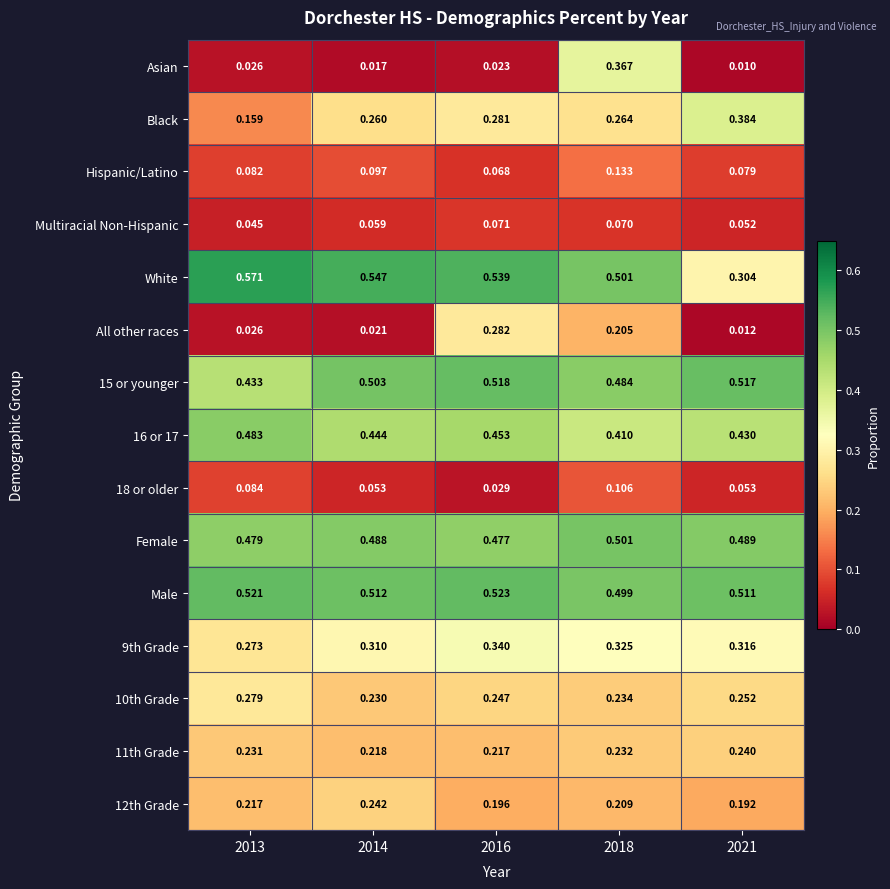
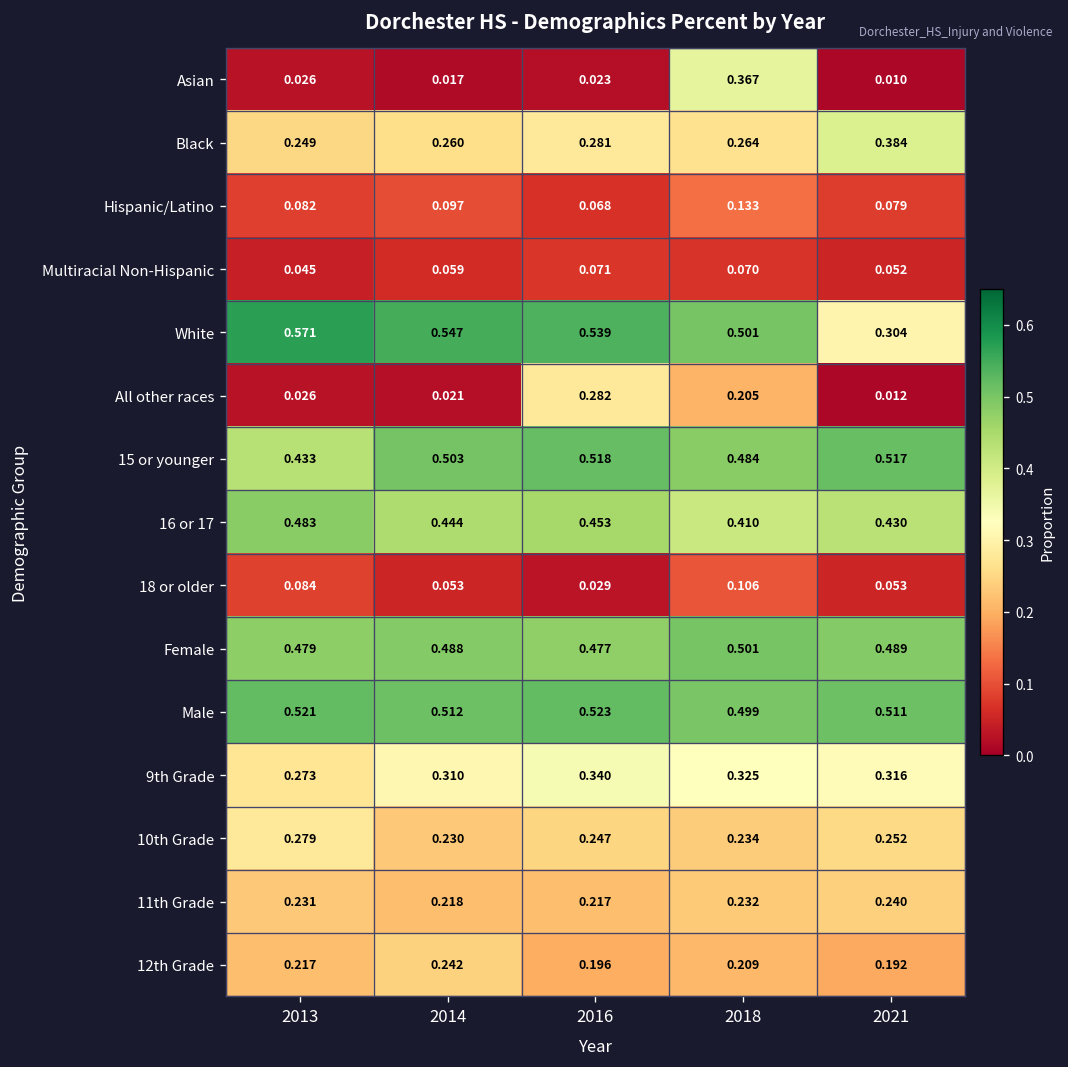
Black, 2013: 0.159 -> 0.249
